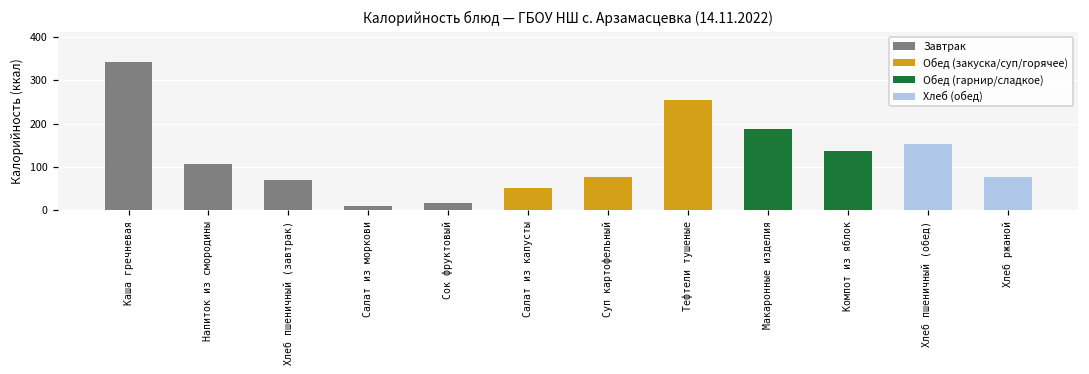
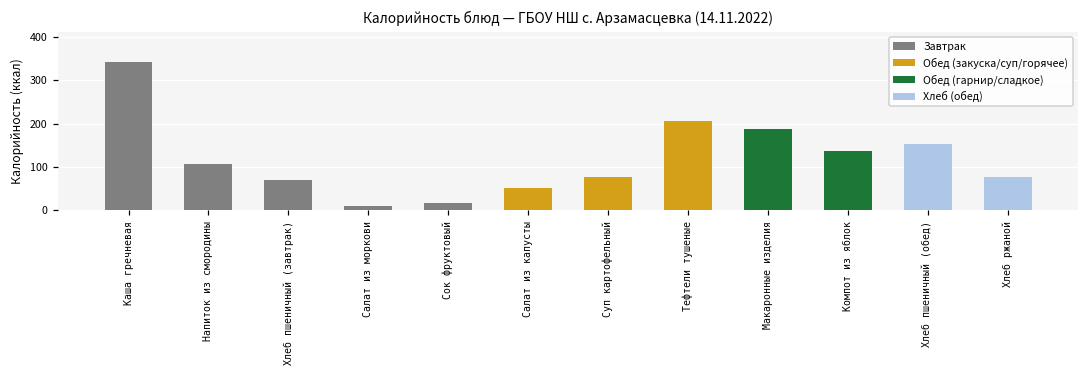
Тефтели тушеные: 250 -> 210
